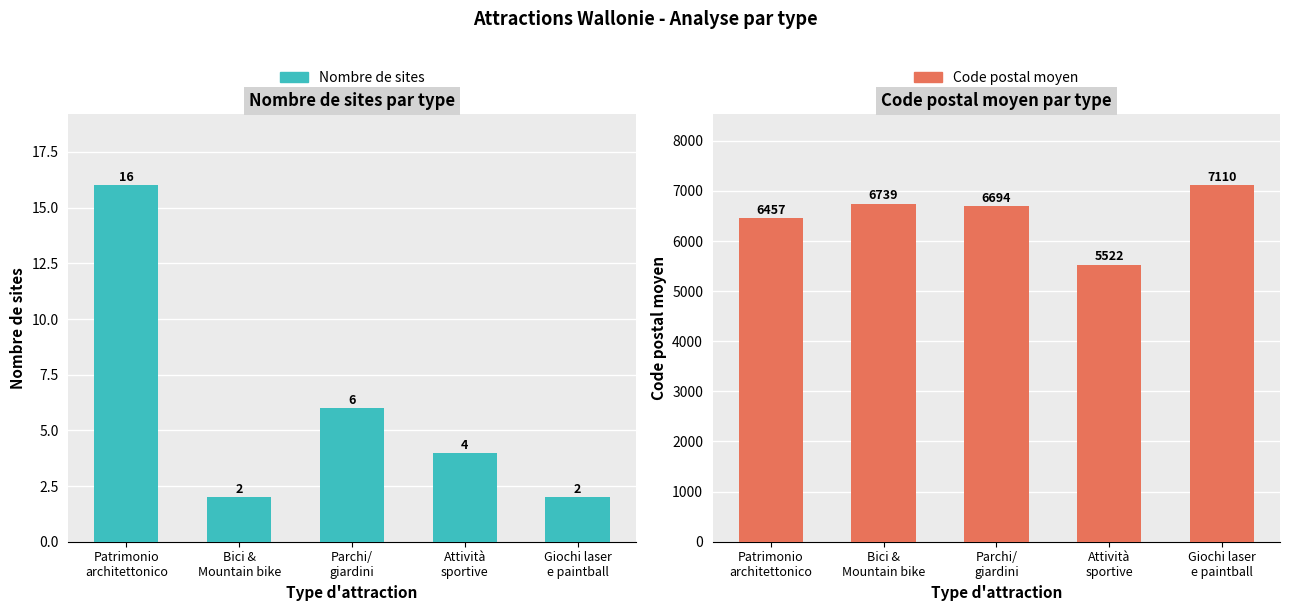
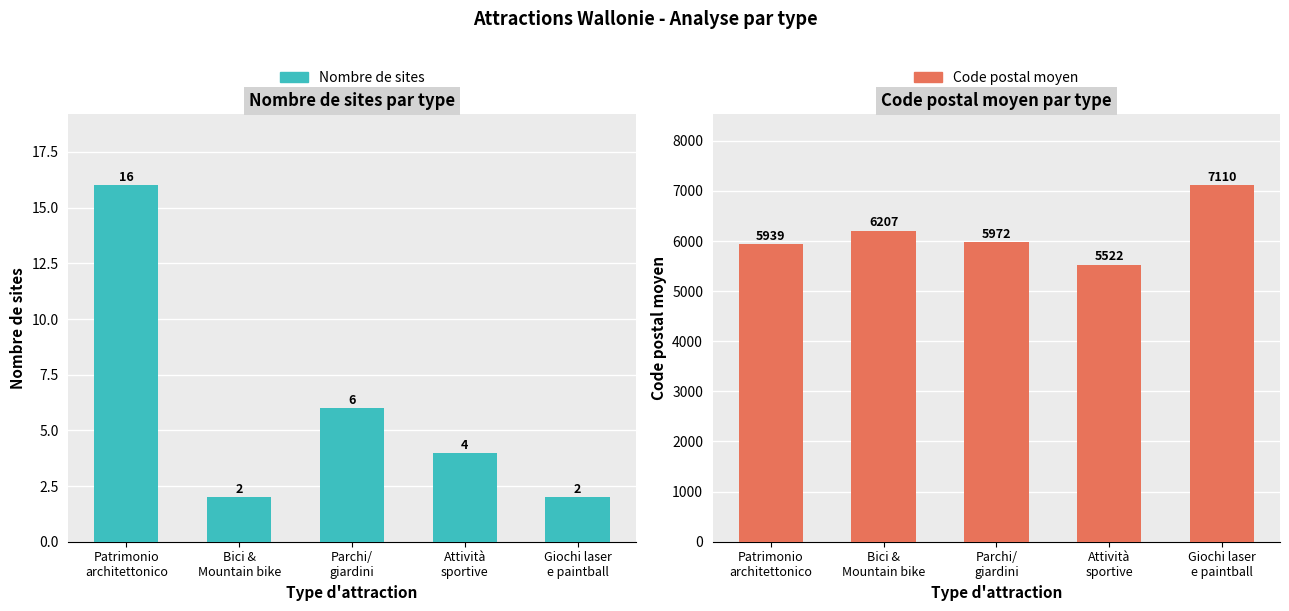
Code postal moyen par type, Patrimonio architettonico: 6457 -> 5939
Code postal moyen par type, Bici & Mountain bike: 6739 -> 6207
Code postal moyen par type, Parchi/ giardini: 6694 -> 5972
